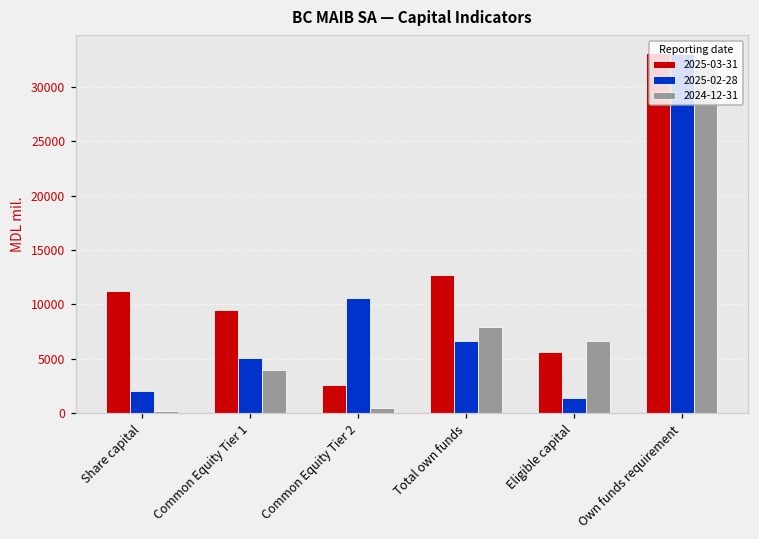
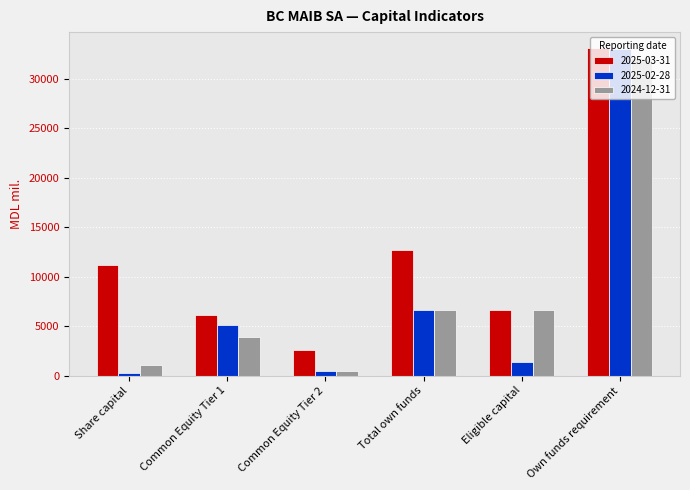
2025-02-28, Share capital: 2000 -> 0
2024-12-31, Share capital: 0 -> 1000
2025-03-31, Common Equity Tier 1: 9000 -> 6000
2025-02-28, Common Equity Tier 2: 11000 -> 0
2024-12-31, Total own funds: 8000 -> 7000
2025-03-31, Eligible capital: 6000 -> 7000
